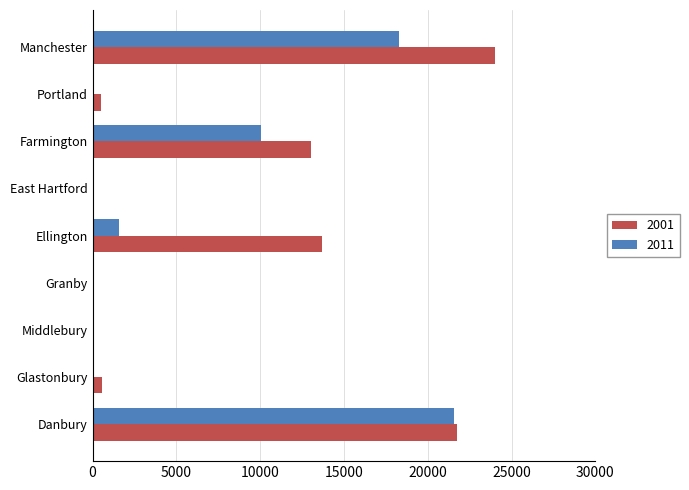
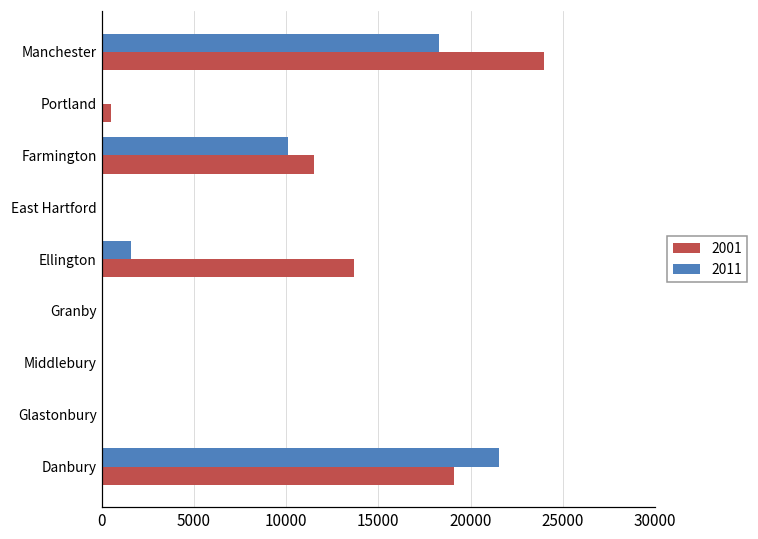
2001, Farmington: 13000 -> 11500
2001, Glastonbury: 600 -> 100
2001, Danbury: 21700 -> 19100
